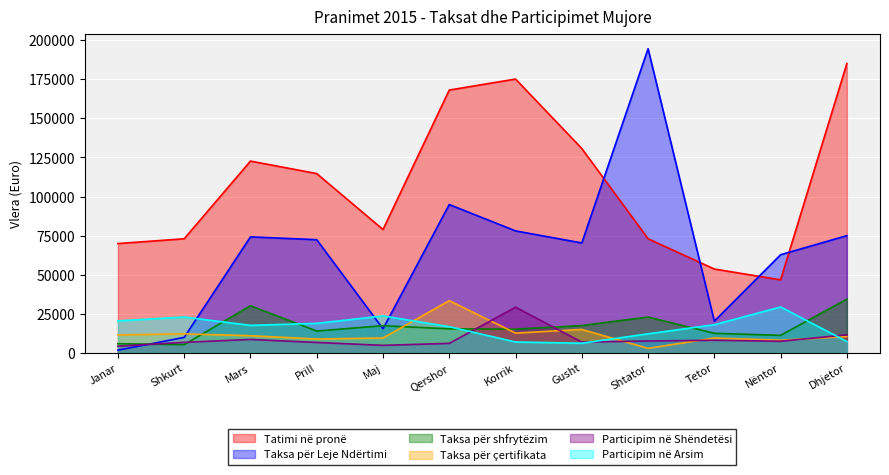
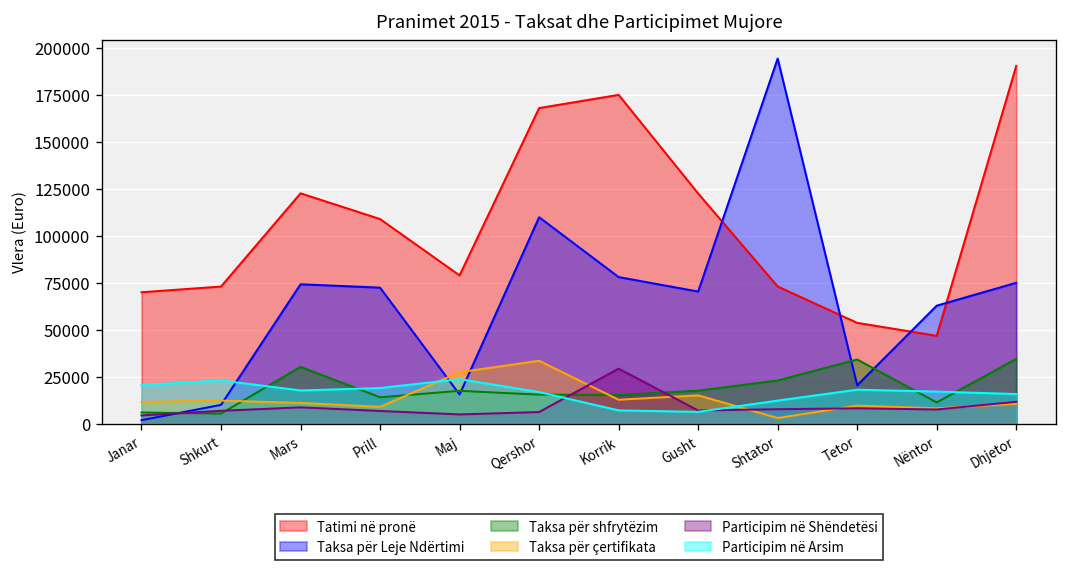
Tatimi në pronë, Prill: 115000 -> 109000
Taksa për çertifikata, Maj: 10000 -> 27000
Taksa për Leje Ndërtimi, Qershor: 95000 -> 110000
Tatimi në pronë, Gusht: 131000 -> 123000
Taksa për shfrytëzim, Tetor: 13000 -> 34000
Participim në Arsim, Nëntor: 29000 -> 17000
Tatimi në pronë, Dhjetor: 185000 -> 191000
Participim në Arsim, Dhjetor: 7000 -> 16000
